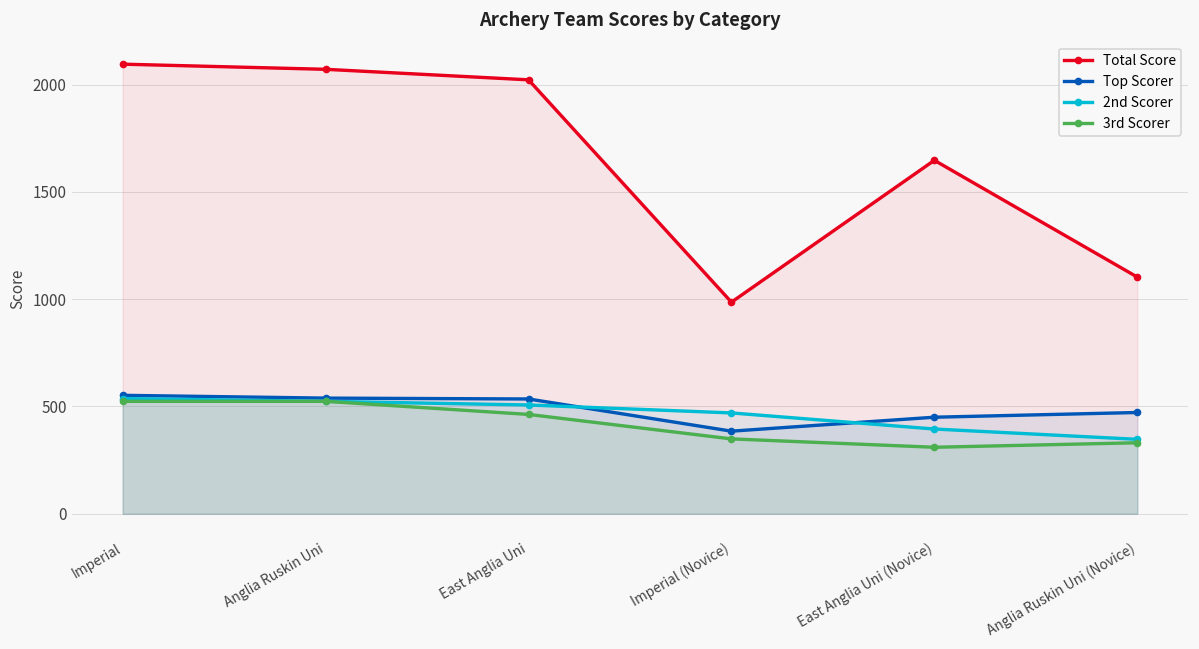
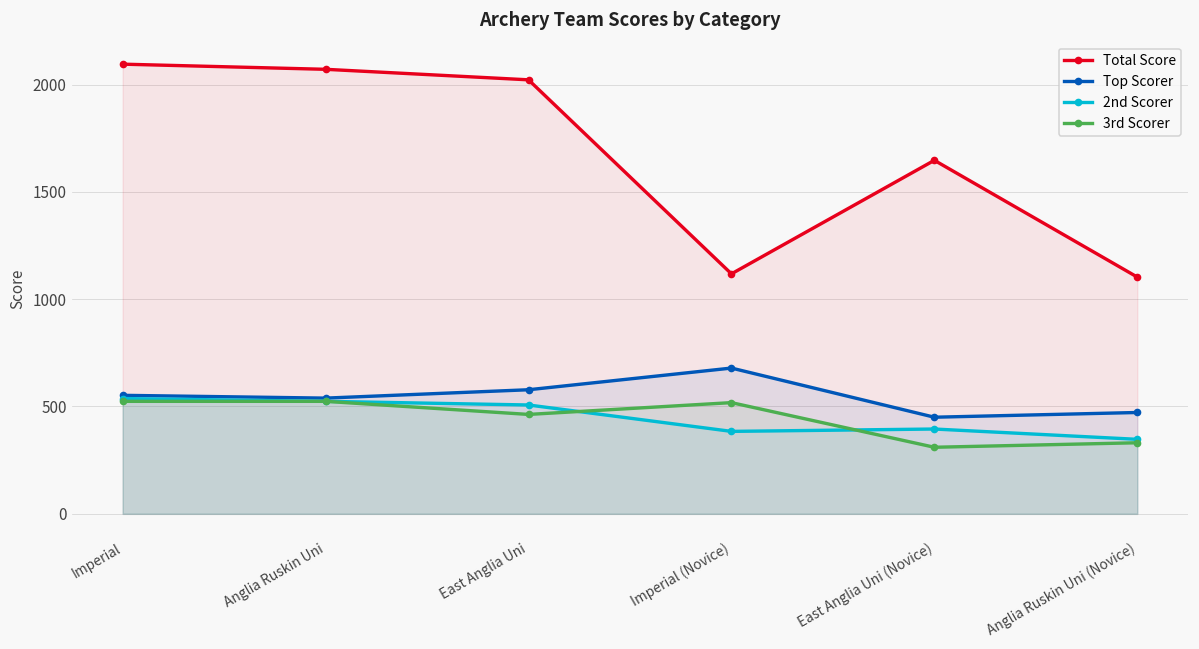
Top Scorer, East Anglia Uni: 540 -> 580
Total Score, Imperial (Novice): 990 -> 1120
Top Scorer, Imperial (Novice): 390 -> 680
2nd Scorer, Imperial (Novice): 470 -> 380
3rd Scorer, Imperial (Novice): 350 -> 520
